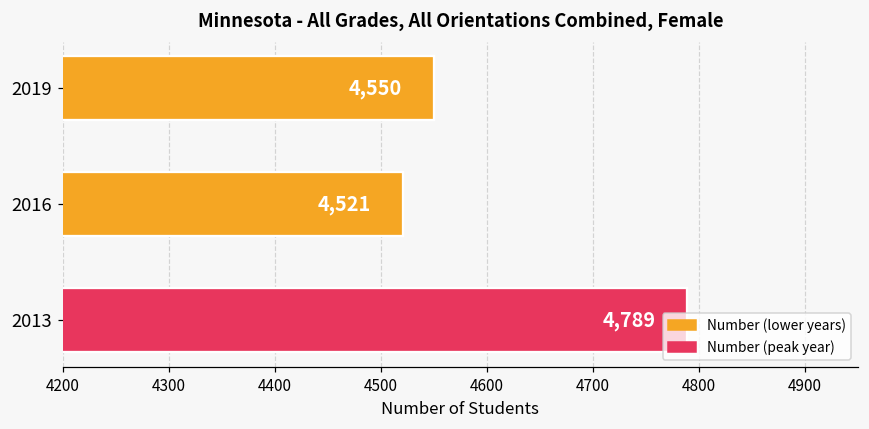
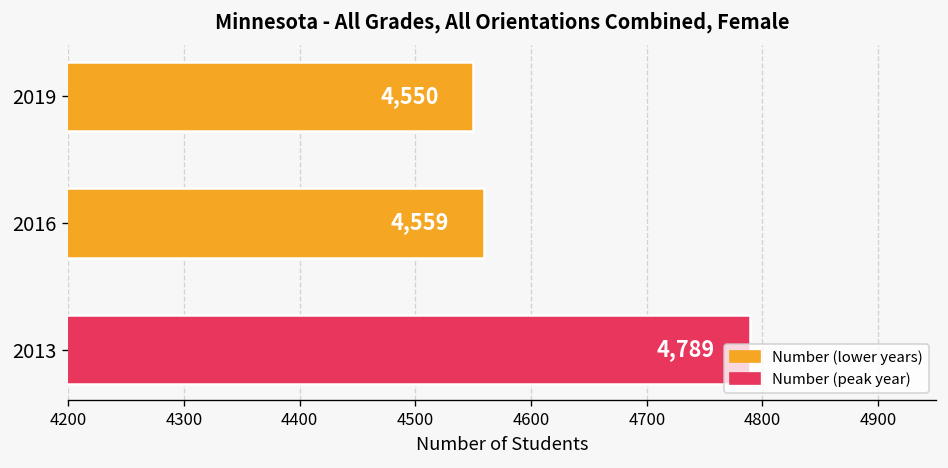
2016: 4,521 -> 4,559
